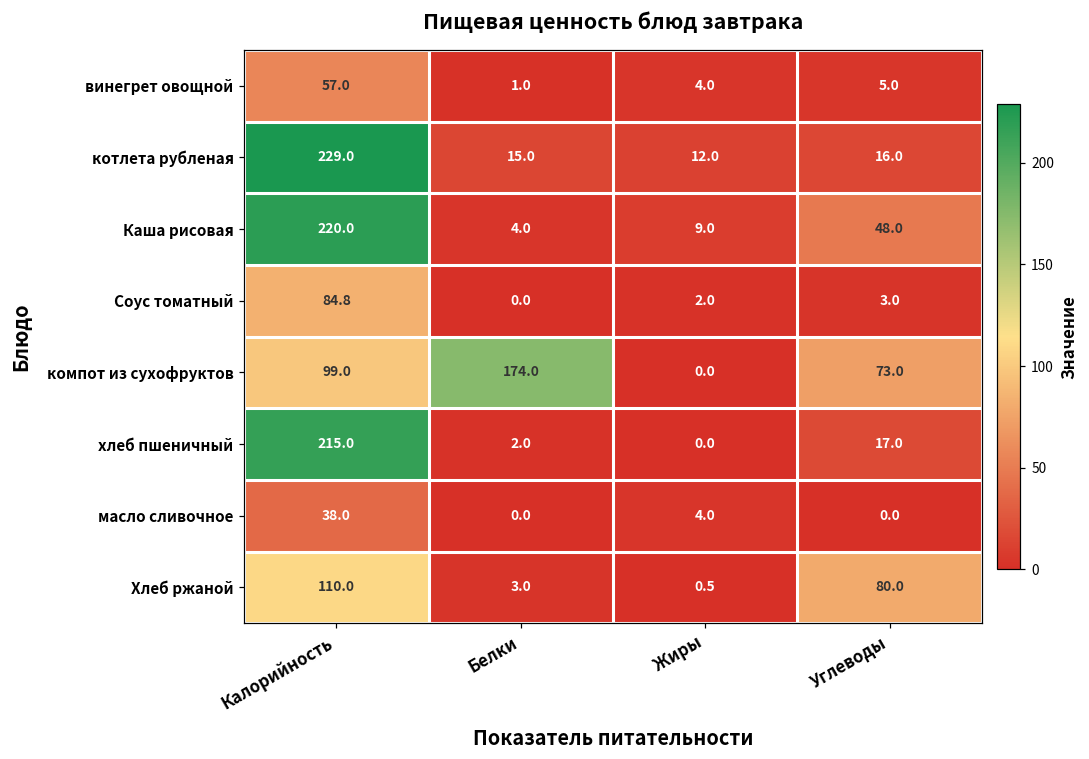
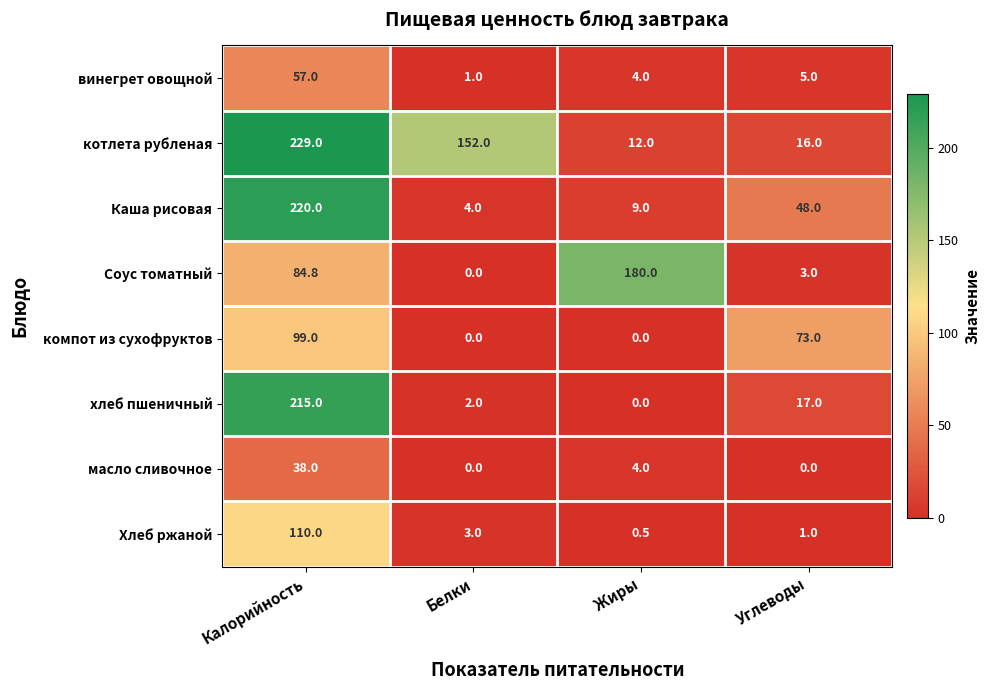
котлета рубленая, Белки: 15.0 -> 152.0
Соус томатный, Жиры: 2.0 -> 180.0
компот из сухофруктов, Белки: 174.0 -> 0.0
Хлеб ржаной, Углеводы: 80.0 -> 1.0
